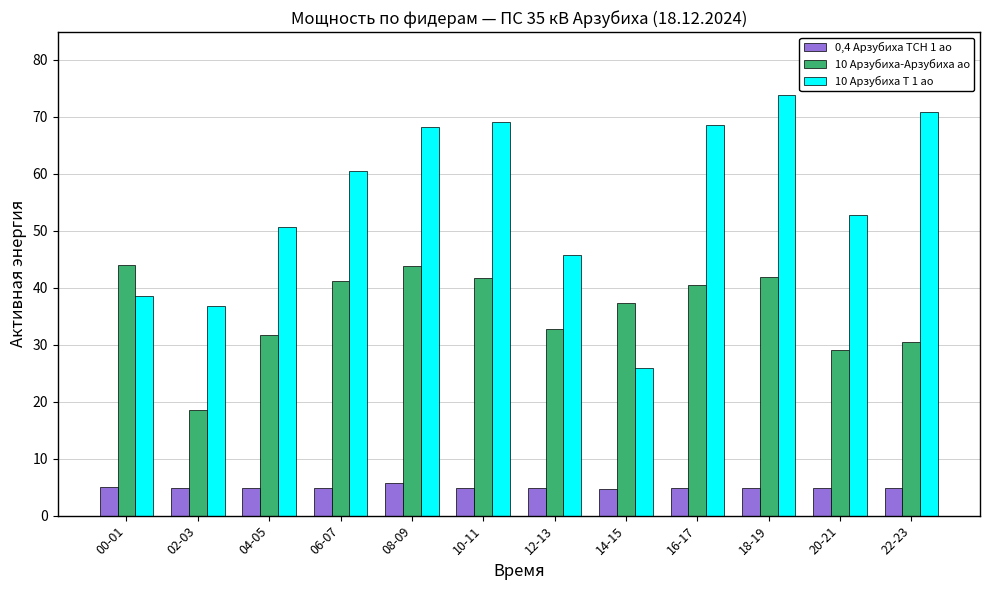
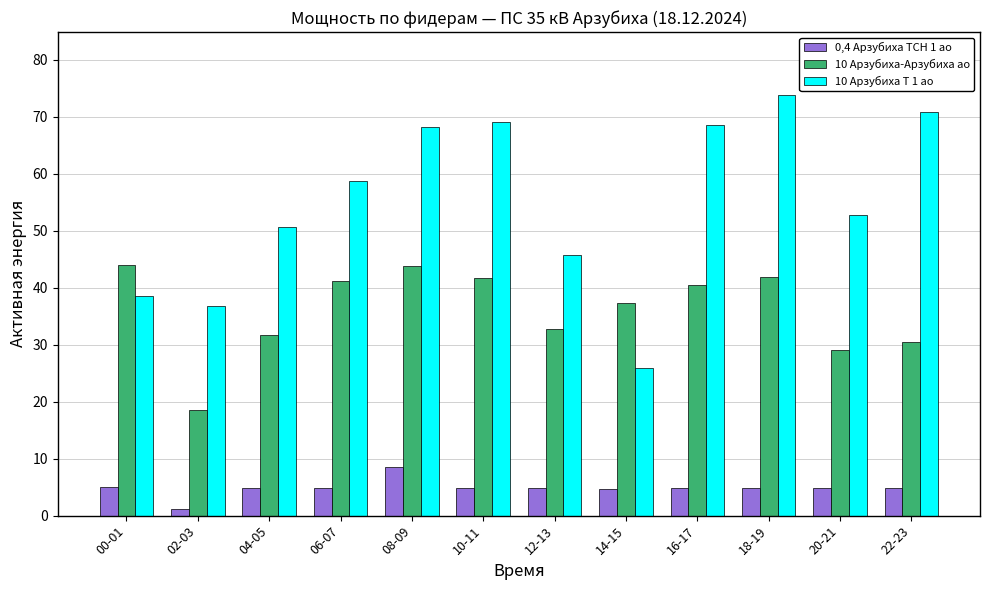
0,4 Арзубиха ТСН 1 ао, 02-03: 5 -> 1
10 Арзубиха Т 1 ао, 06-07: 60 -> 59
0,4 Арзубиха ТСН 1 ао, 08-09: 6 -> 8
